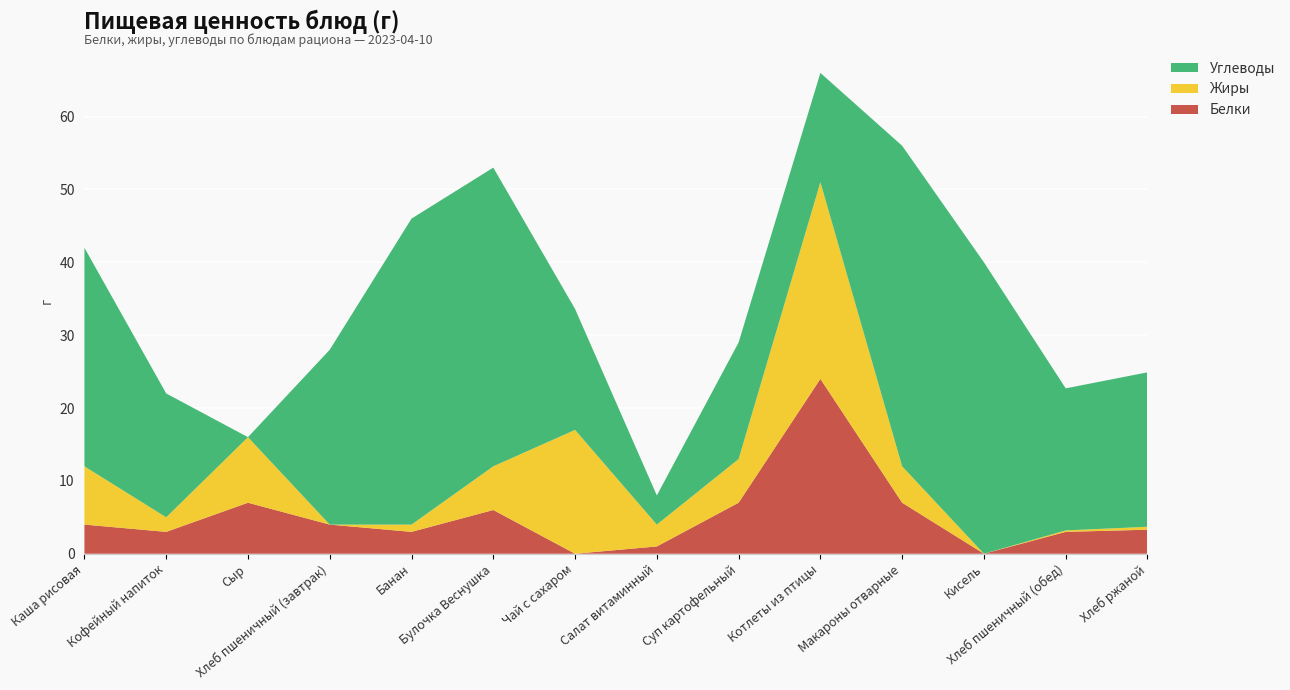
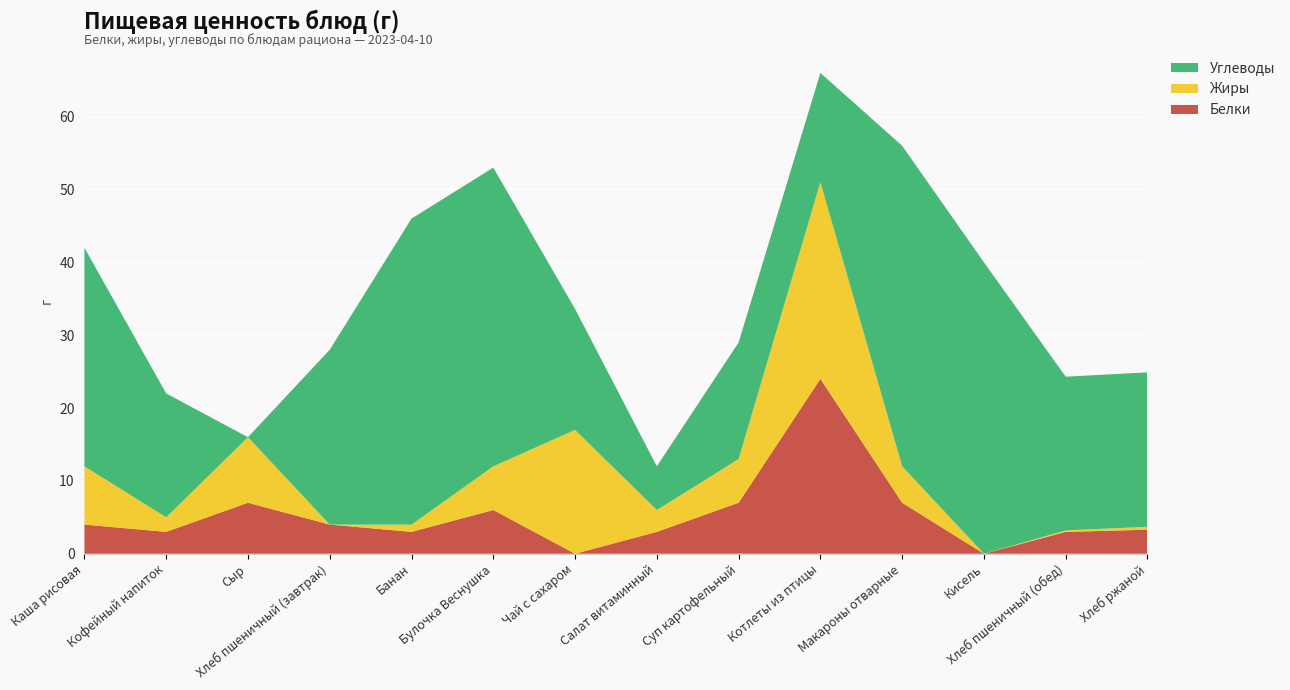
Белки, Салат витаминный: 1 -> 3
Углеводы, Салат витаминный: 4 -> 6
Углеводы, Хлеб пшеничный (обед): 20 -> 21
